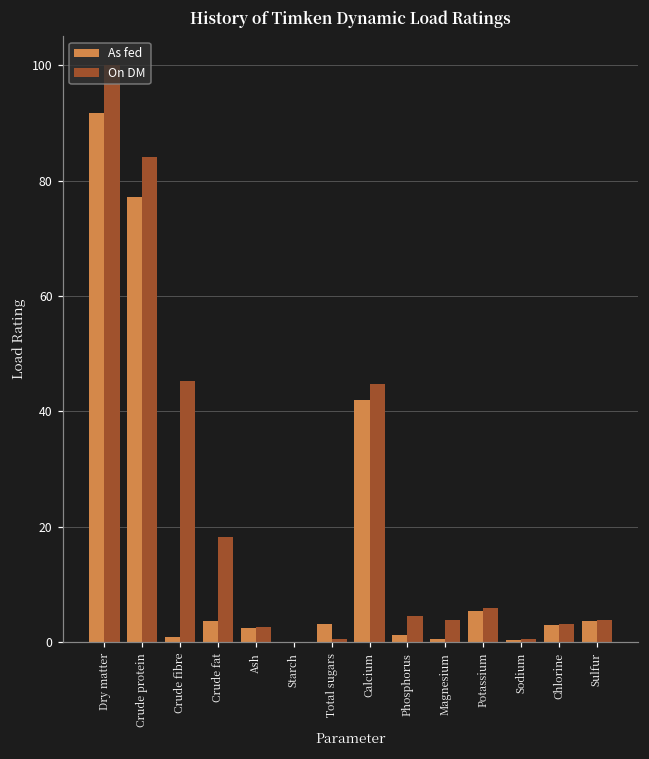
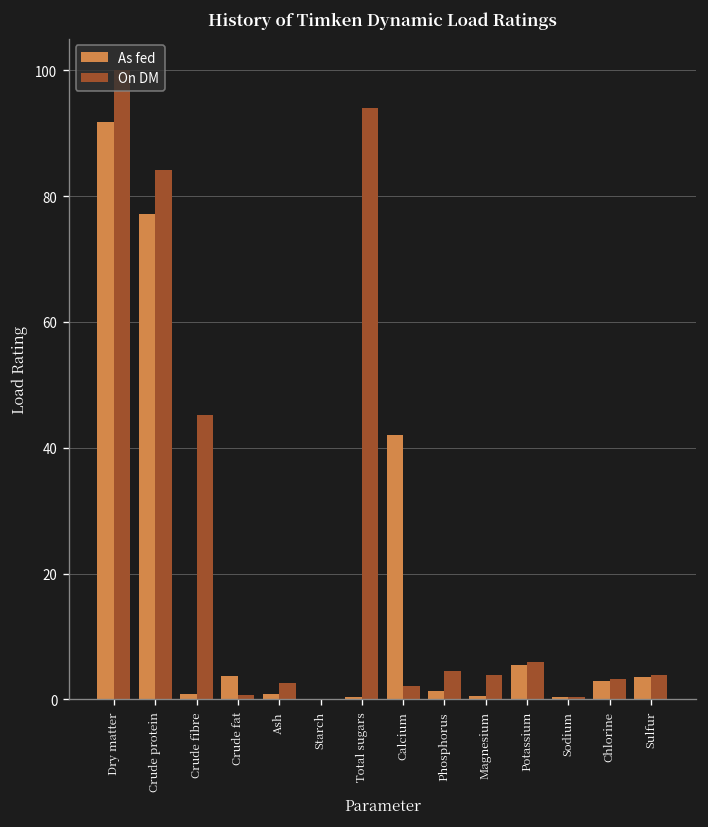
On DM, Crude fat: 18 -> 1
As fed, Ash: 2 -> 1
As fed, Total sugars: 3 -> 0
On DM, Total sugars: 1 -> 94
On DM, Calcium: 45 -> 2
